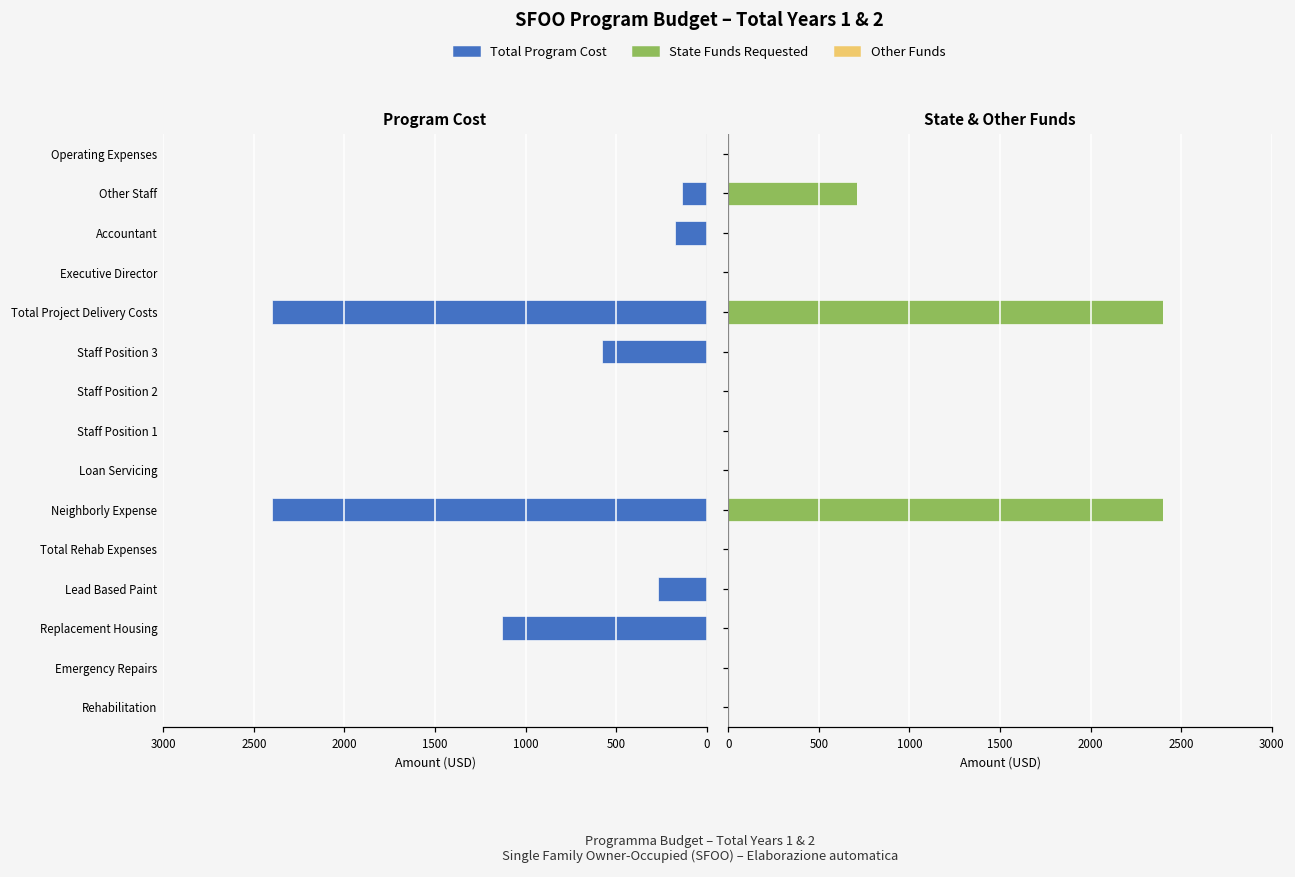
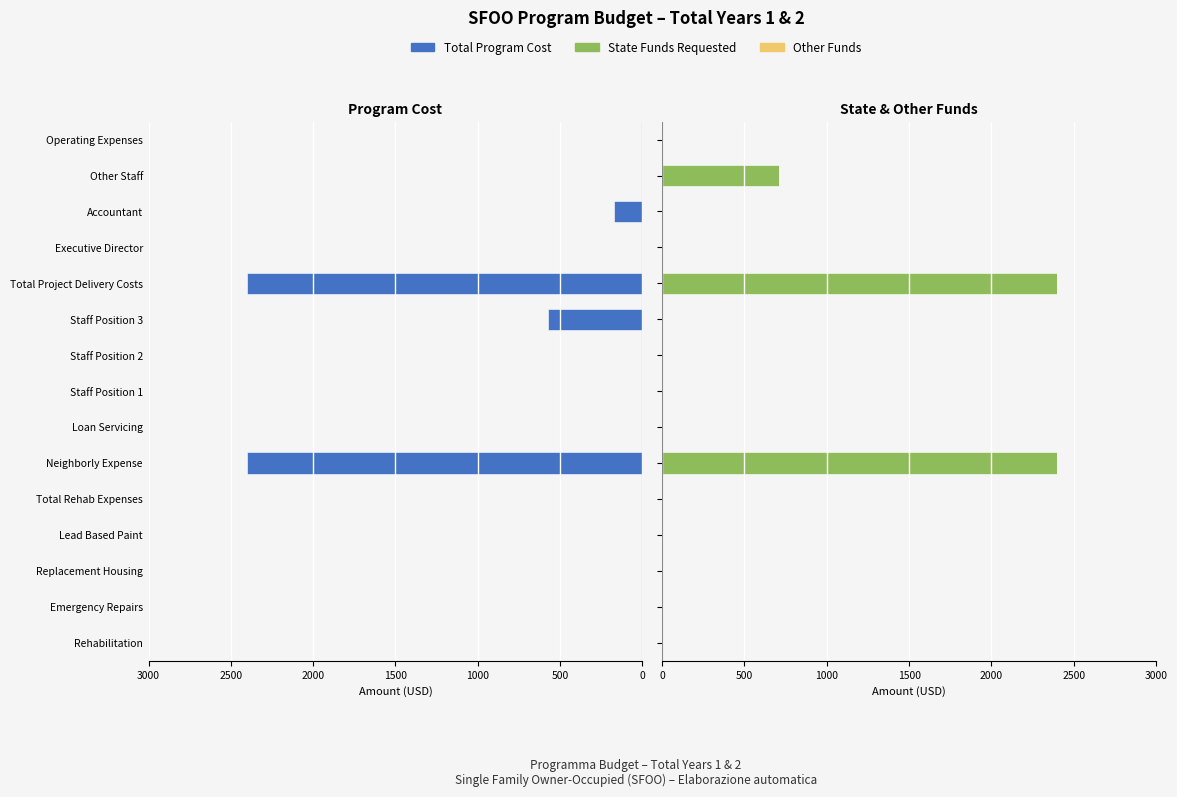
Program Cost, Other Staff: 140 -> 0
Program Cost, Lead Based Paint: 270 -> 0
Program Cost, Replacement Housing: 1130 -> 0
